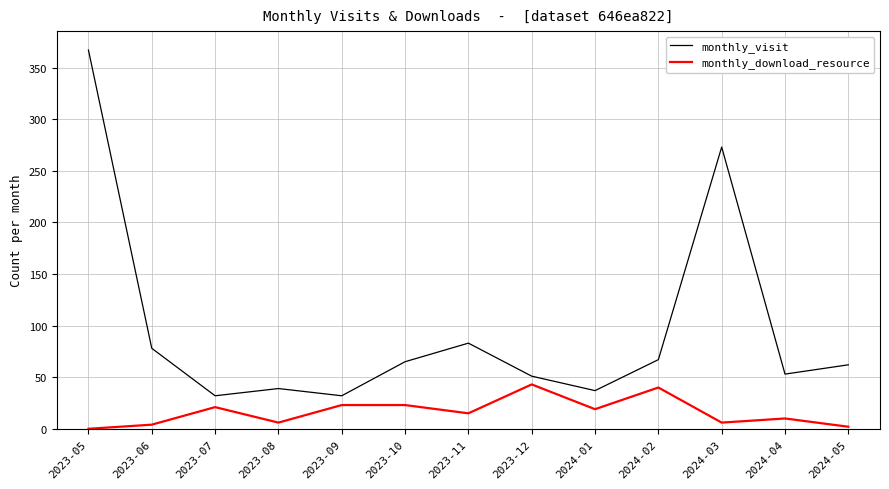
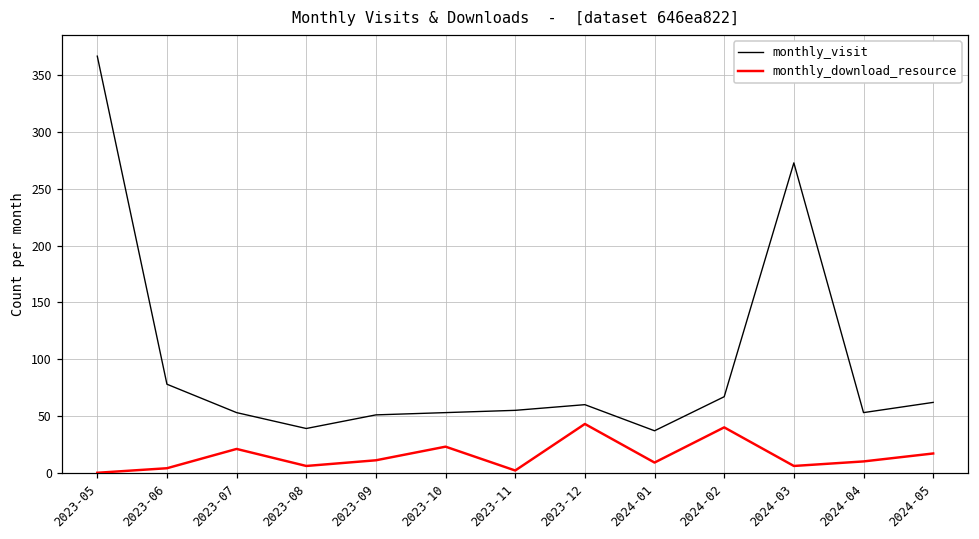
monthly_visit, 2023-07: 32 -> 53
monthly_visit, 2023-09: 32 -> 51
monthly_download_resource, 2023-09: 23 -> 11
monthly_visit, 2023-10: 65 -> 53
monthly_visit, 2023-11: 83 -> 55
monthly_download_resource, 2023-11: 15 -> 2
monthly_visit, 2023-12: 51 -> 60
monthly_download_resource, 2024-01: 19 -> 9
monthly_download_resource, 2024-05: 2 -> 17
